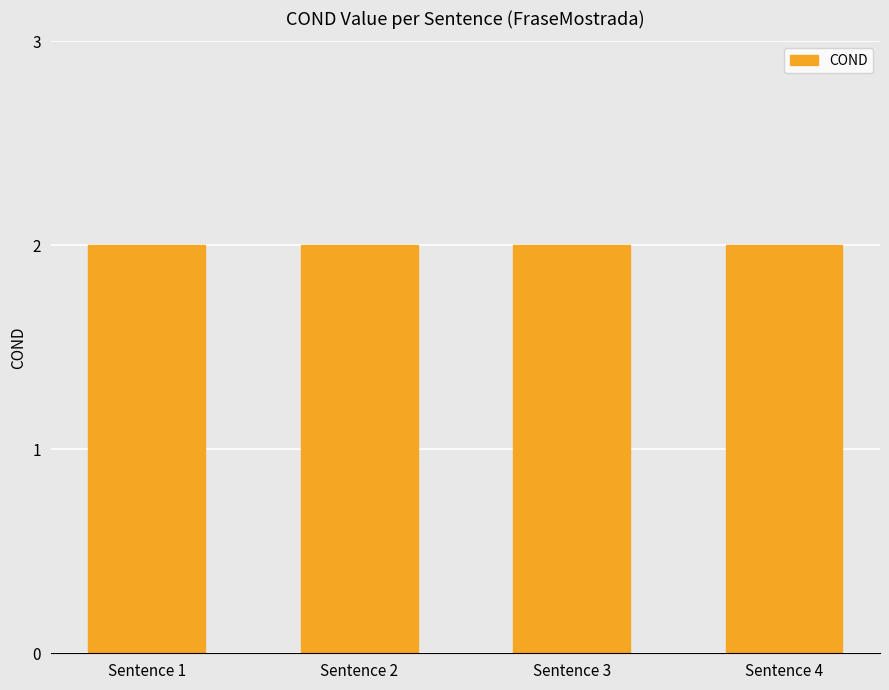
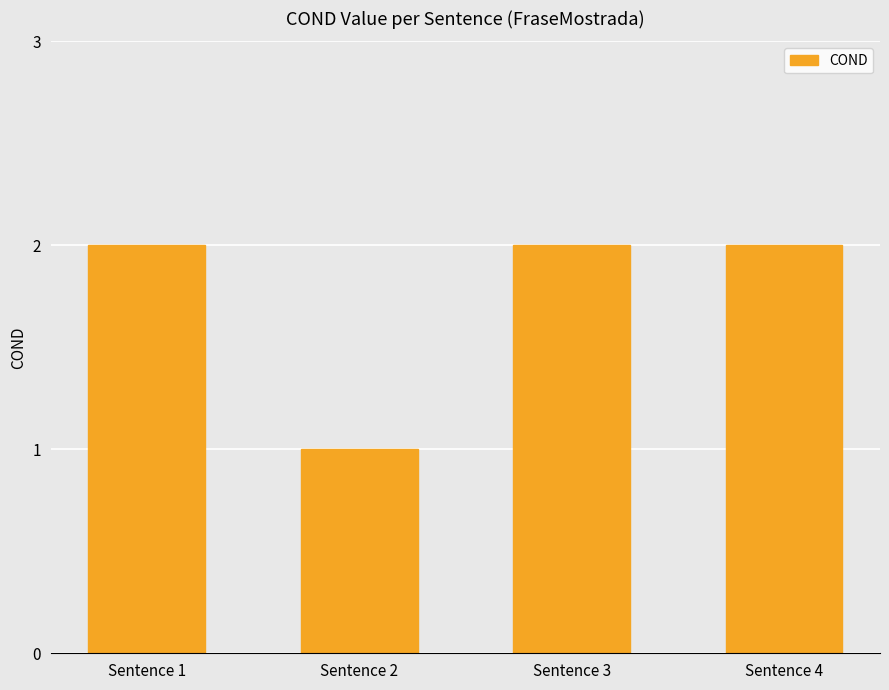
Sentence 2: 2 -> 1
